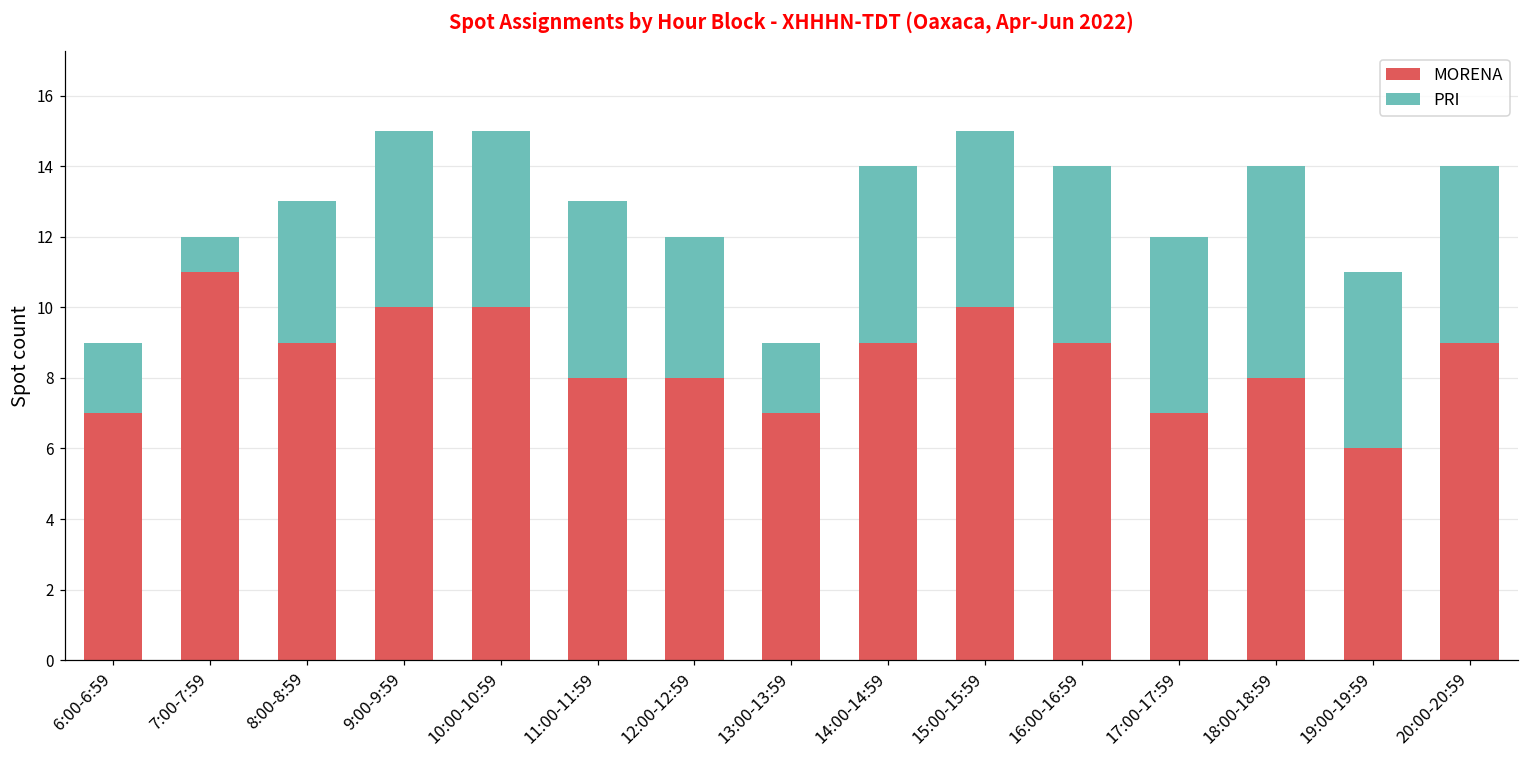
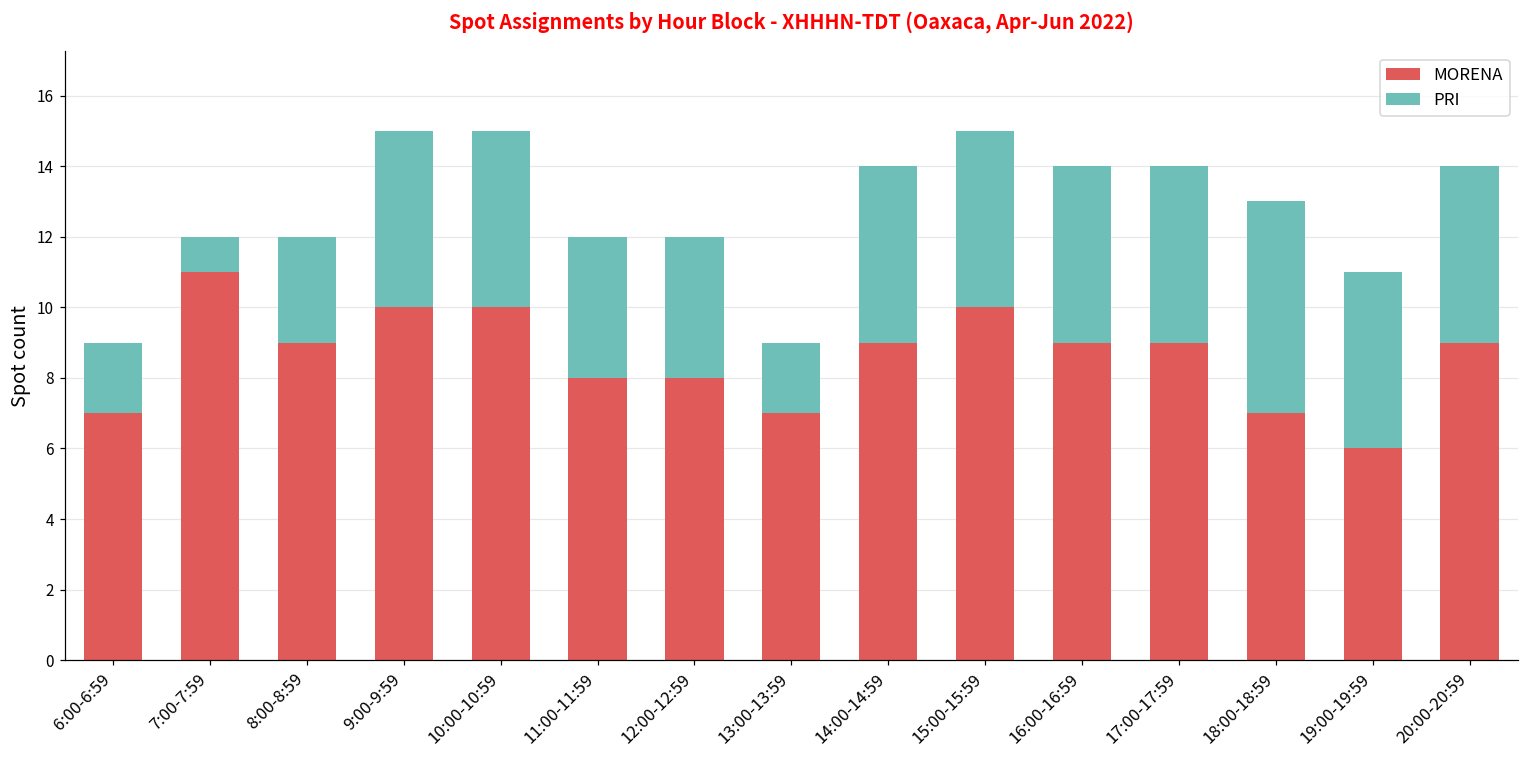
PRI, 8:00-8:59: 4 -> 3
PRI, 11:00-11:59: 5 -> 4
MORENA, 17:00-17:59: 7 -> 9
MORENA, 18:00-18:59: 8 -> 7
